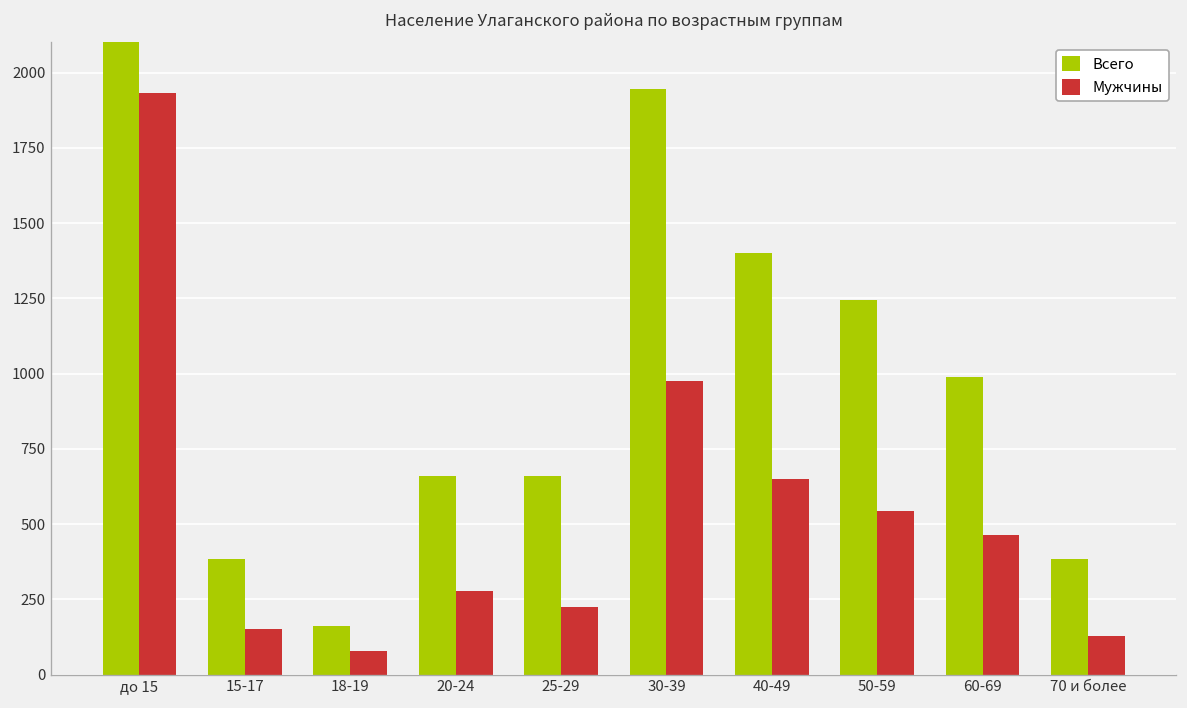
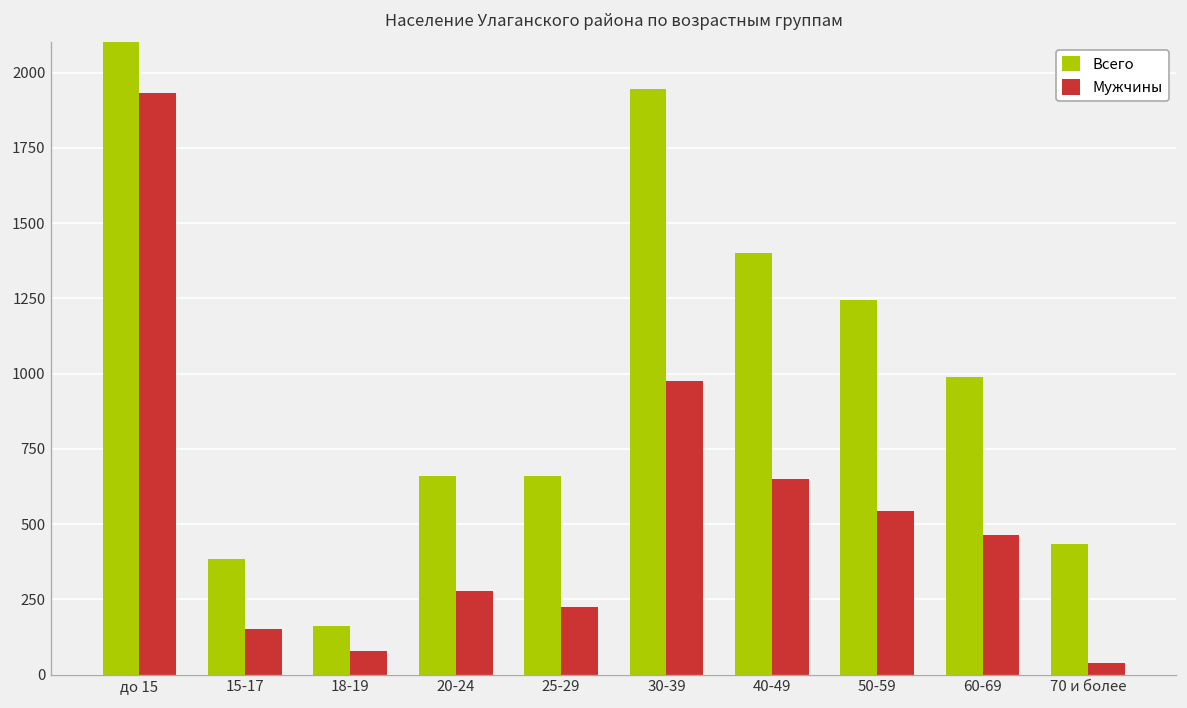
Всего, 70 и более: 390 -> 440
Мужчины, 70 и более: 130 -> 40
